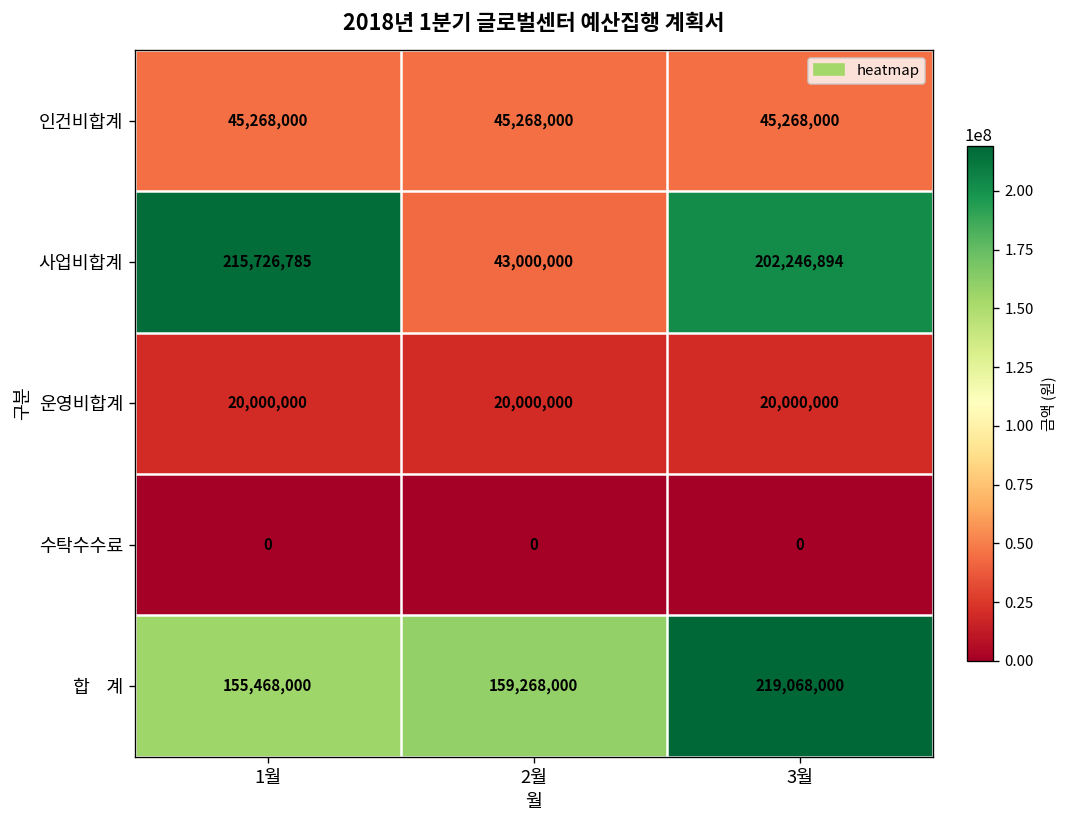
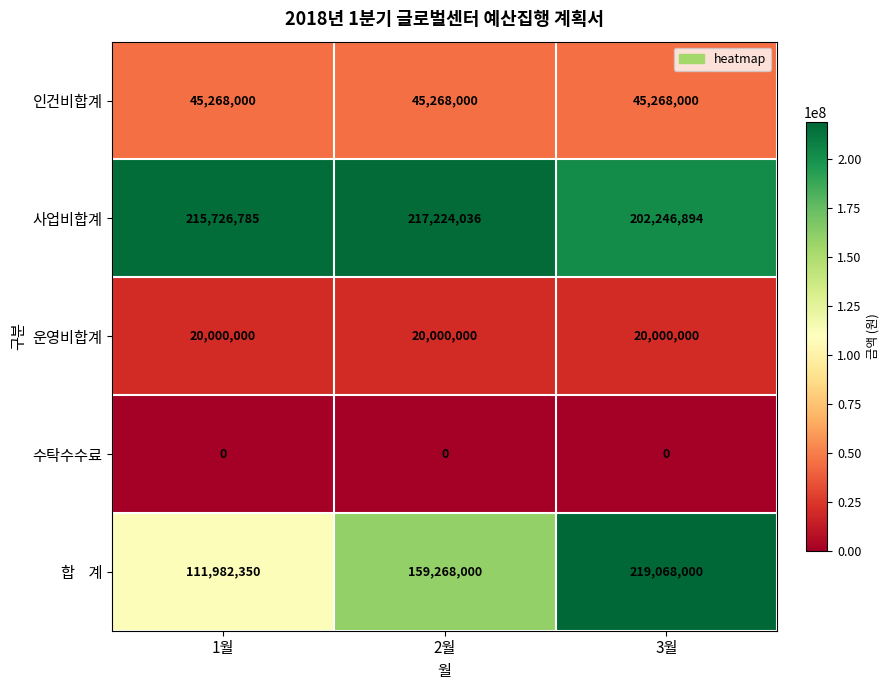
사업비합계, 2월: 43,000,000 -> 217,224,036
합 계, 1월: 155,468,000 -> 111,982,350
